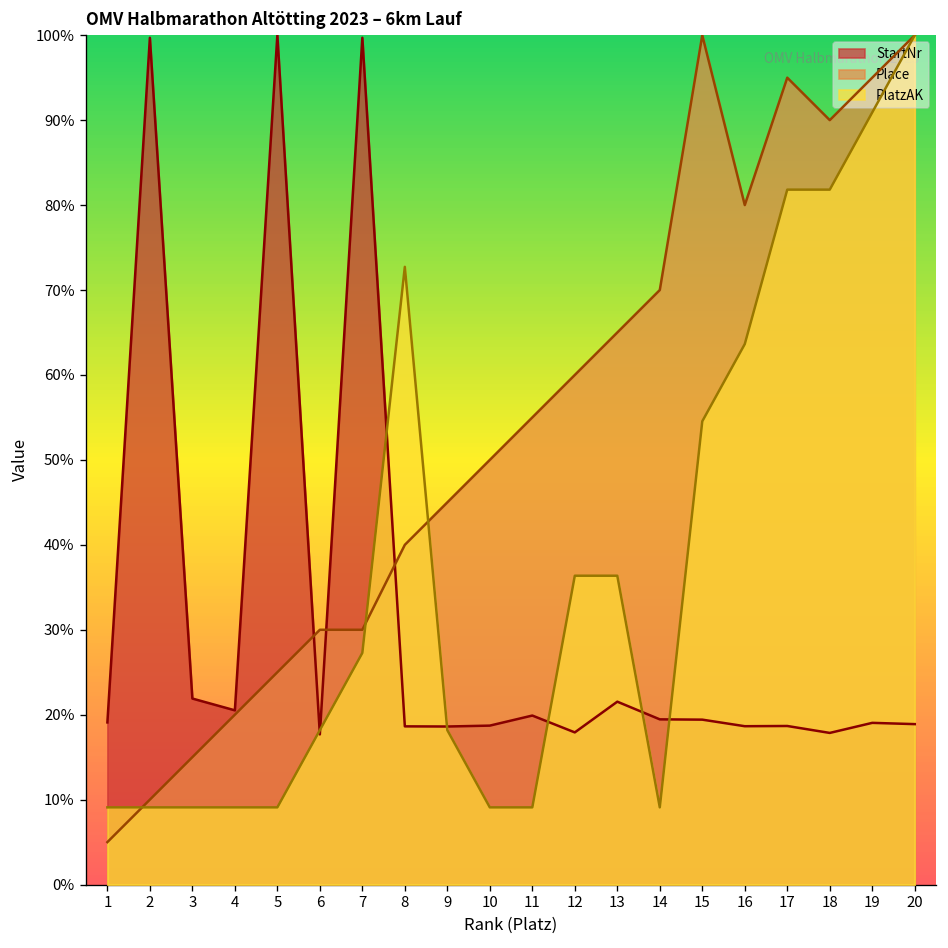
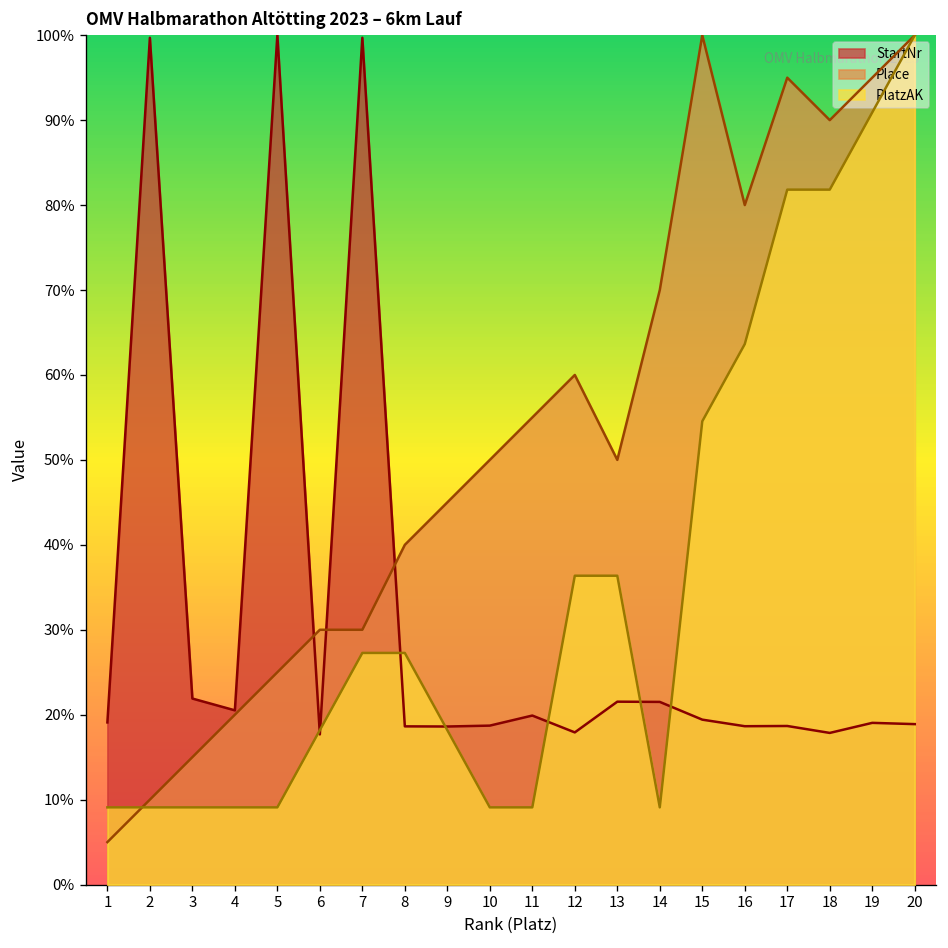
PlatzAK, 8: 73% -> 27%
Place, 13: 65% -> 50%
StartNr, 14: 19% -> 22%
